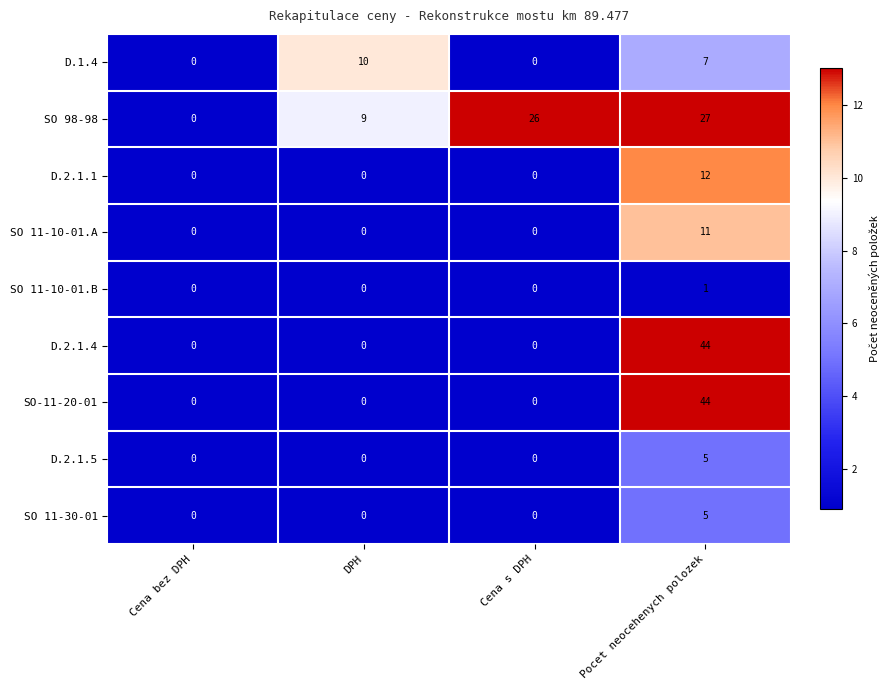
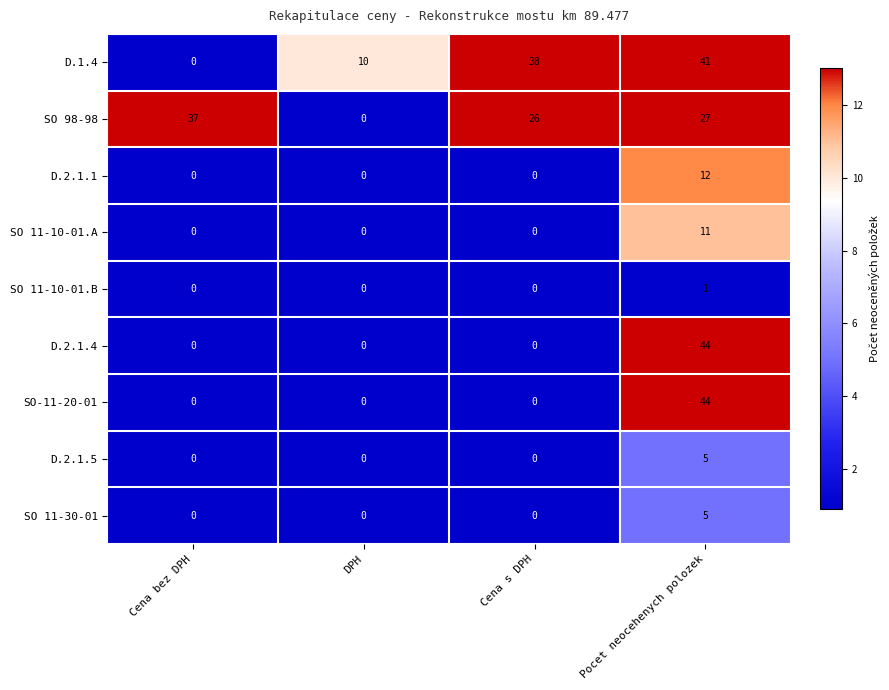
D.1.4, Cena s DPH: 0 -> 38
D.1.4, Pocet neocehenych polozek: 7 -> 41
SO 98-98, Cena bez DPH: 0 -> 37
SO 98-98, DPH: 9 -> 0
